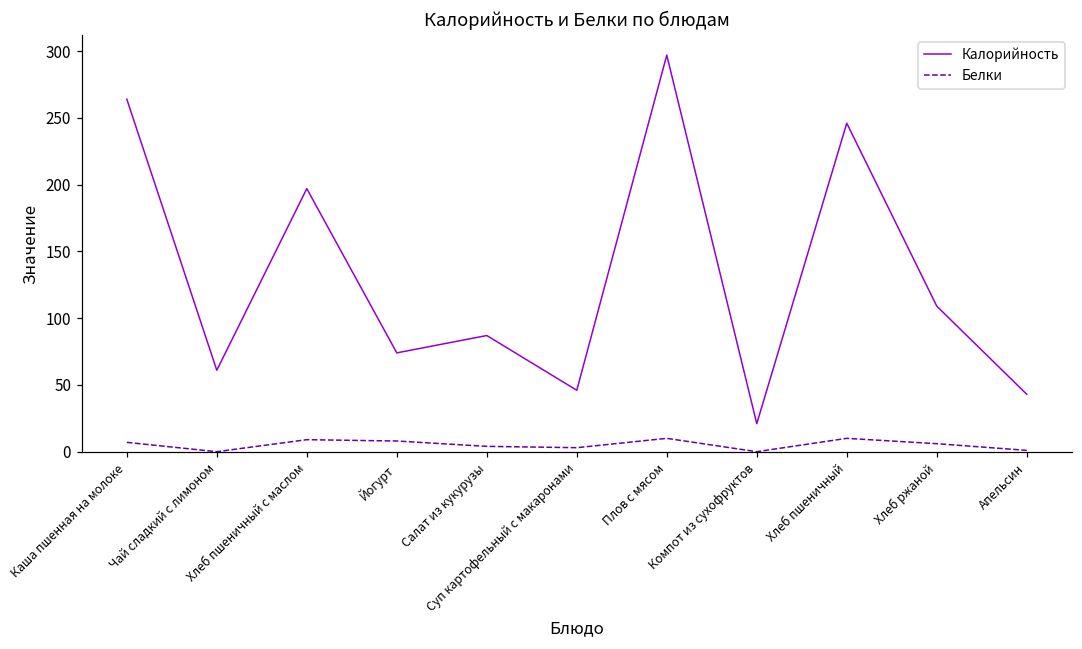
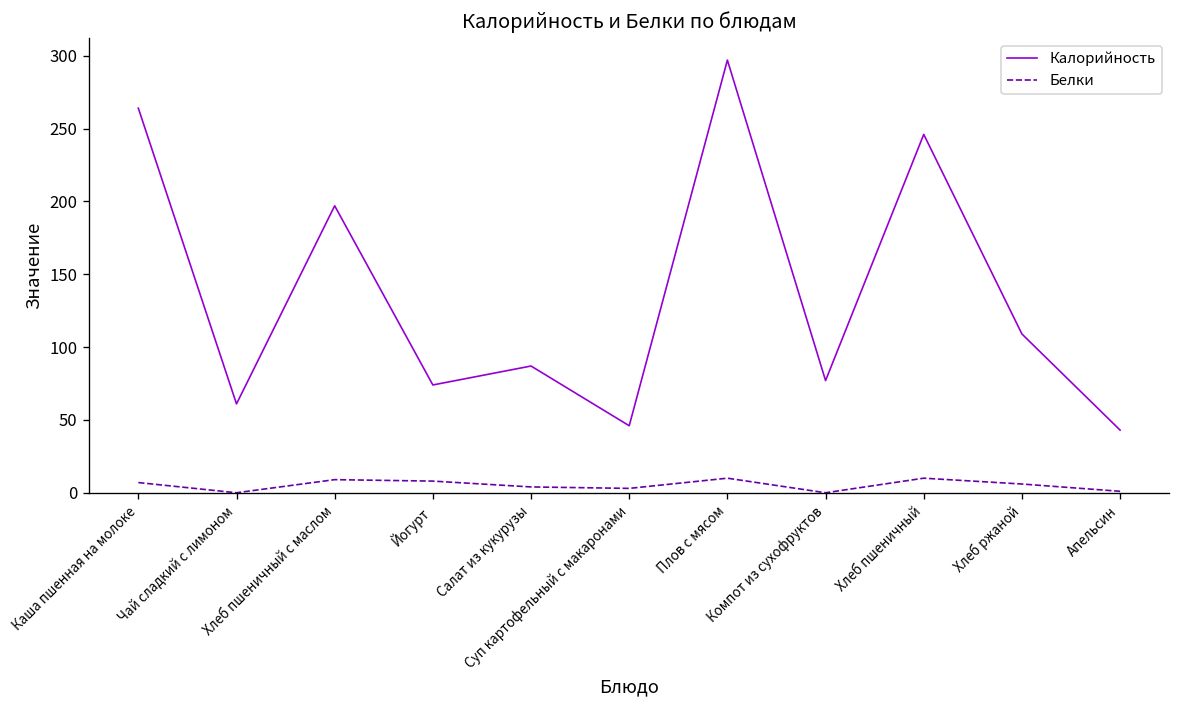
Калорийность, Компот из сухофруктов: 21 -> 77
